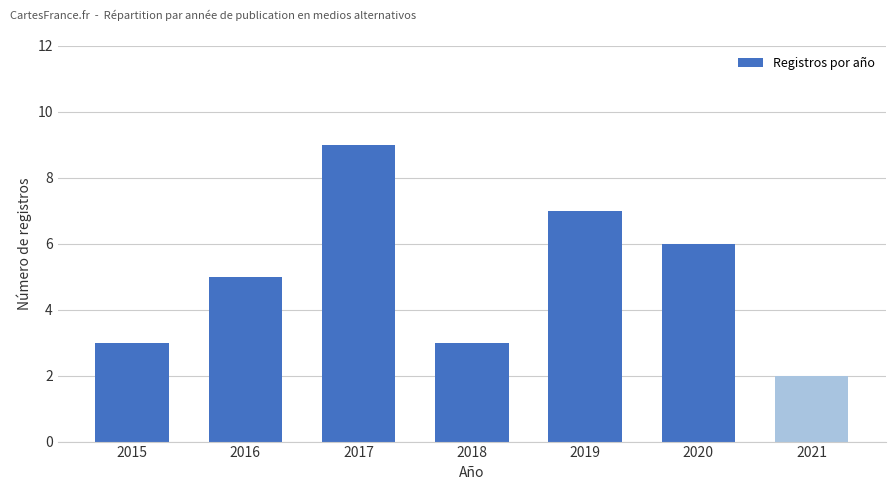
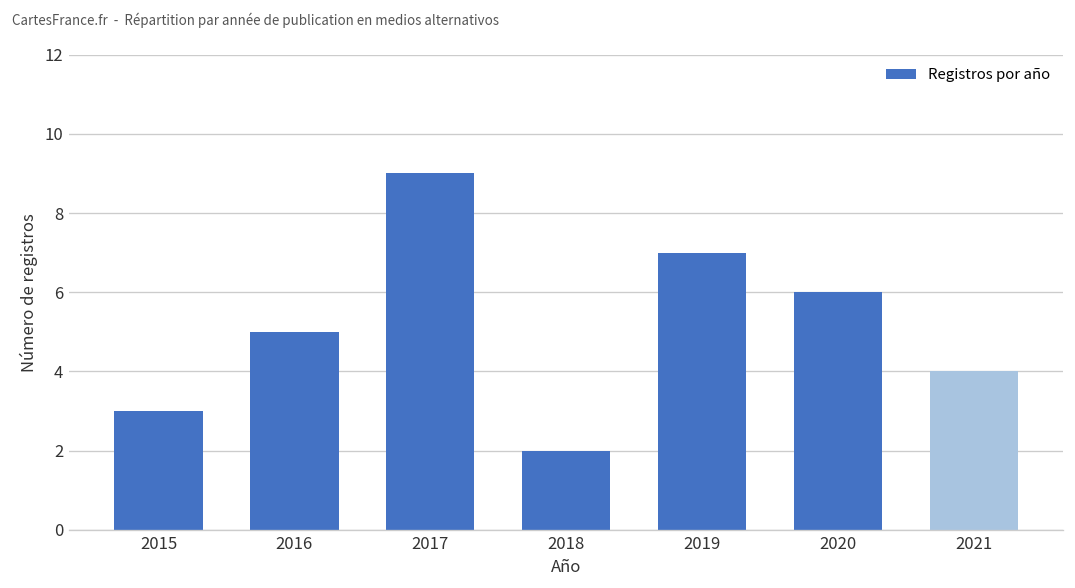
2018: 3 -> 2
2021: 2 -> 4
